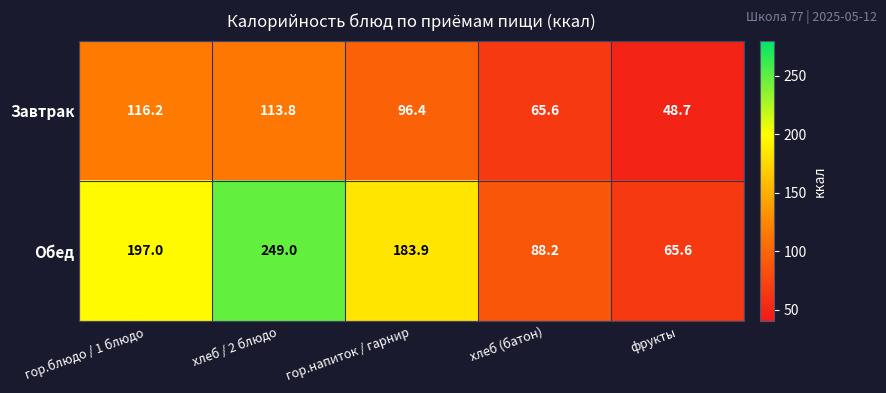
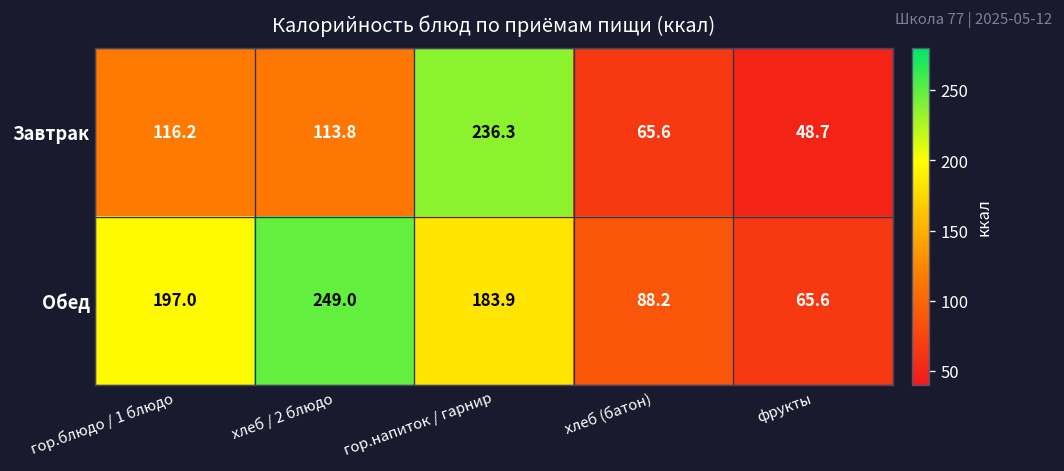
Завтрак, гор.напиток / гарнир: 96.4 -> 236.3
